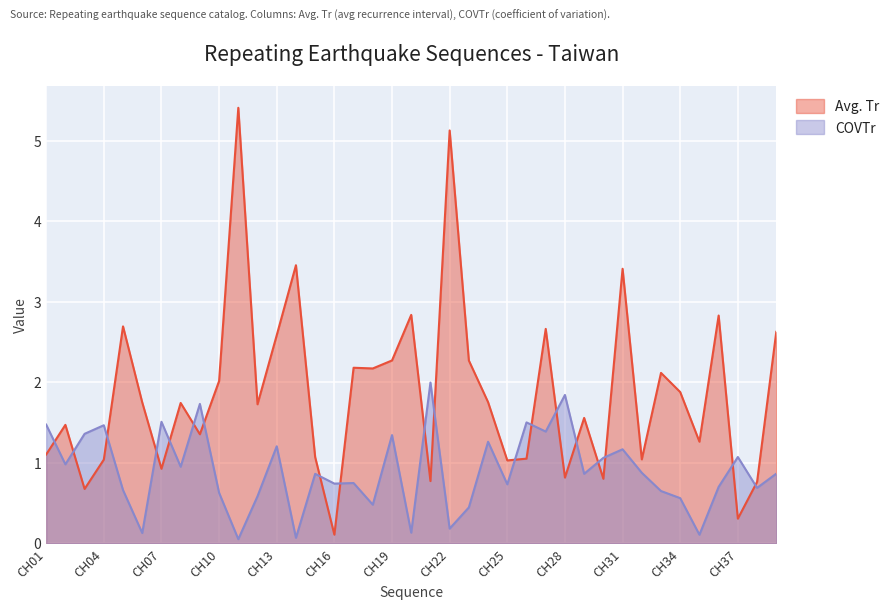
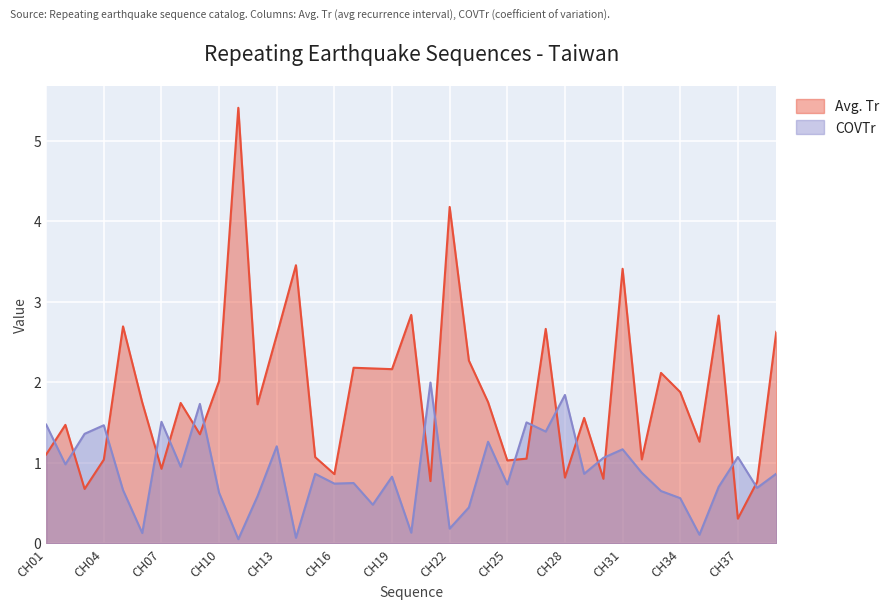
Avg. Tr, CH16: 0.1 -> 0.9
Avg. Tr, CH19: 2.3 -> 2.2
COVTr, CH19: 1.3 -> 0.8
Avg. Tr, CH22: 5.1 -> 4.2
